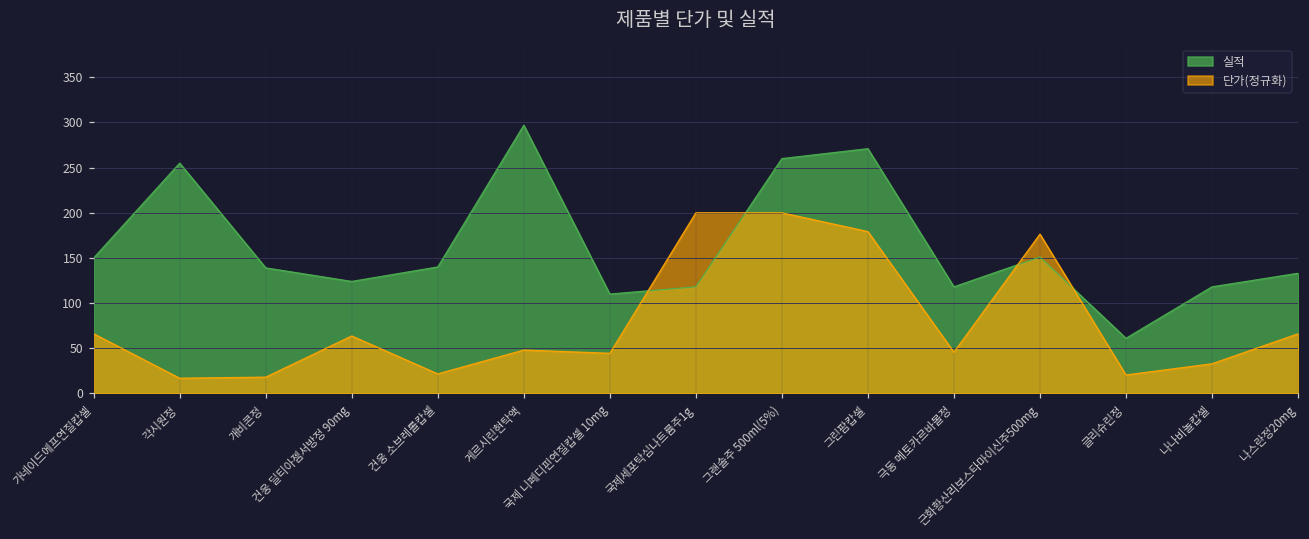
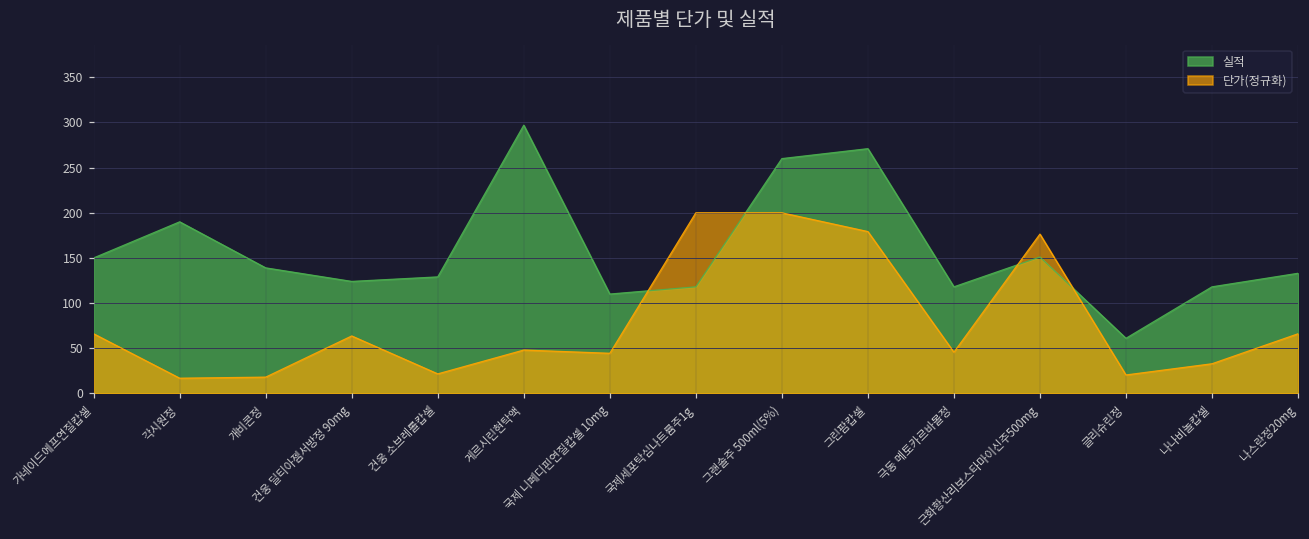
실적, 각시원정: 260 -> 190
실적, 건웅 소브레롤캅셀: 140 -> 130
